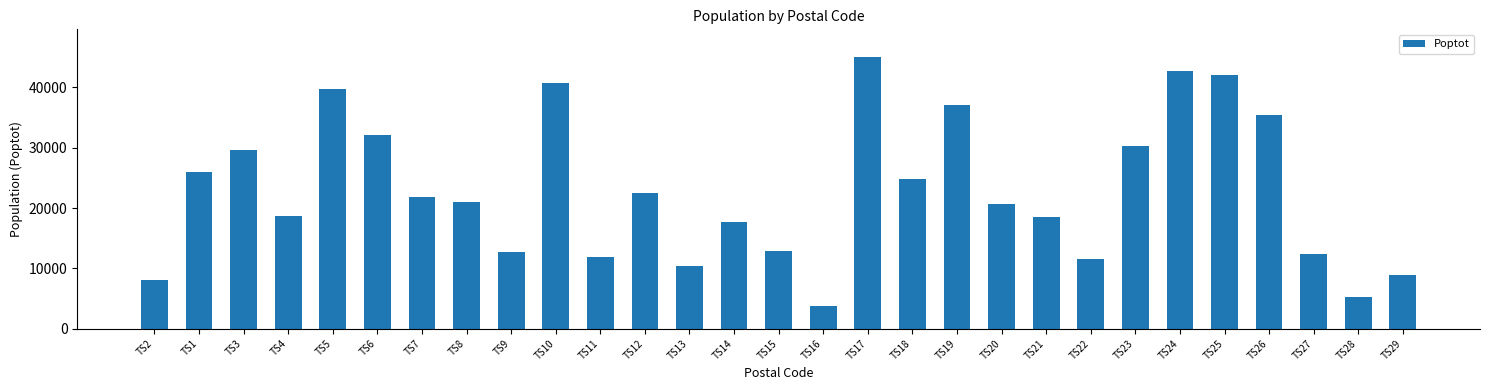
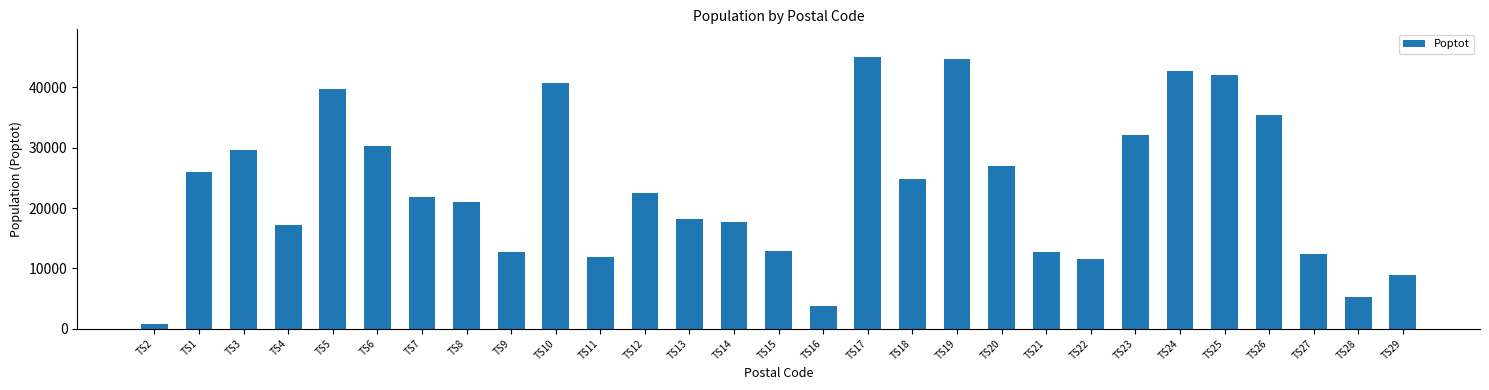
TS2: 8000 -> 1000
TS4: 19000 -> 17000
TS6: 32000 -> 30000
TS13: 10000 -> 18000
TS19: 37000 -> 45000
TS20: 21000 -> 27000
TS21: 19000 -> 13000
TS23: 30000 -> 32000
